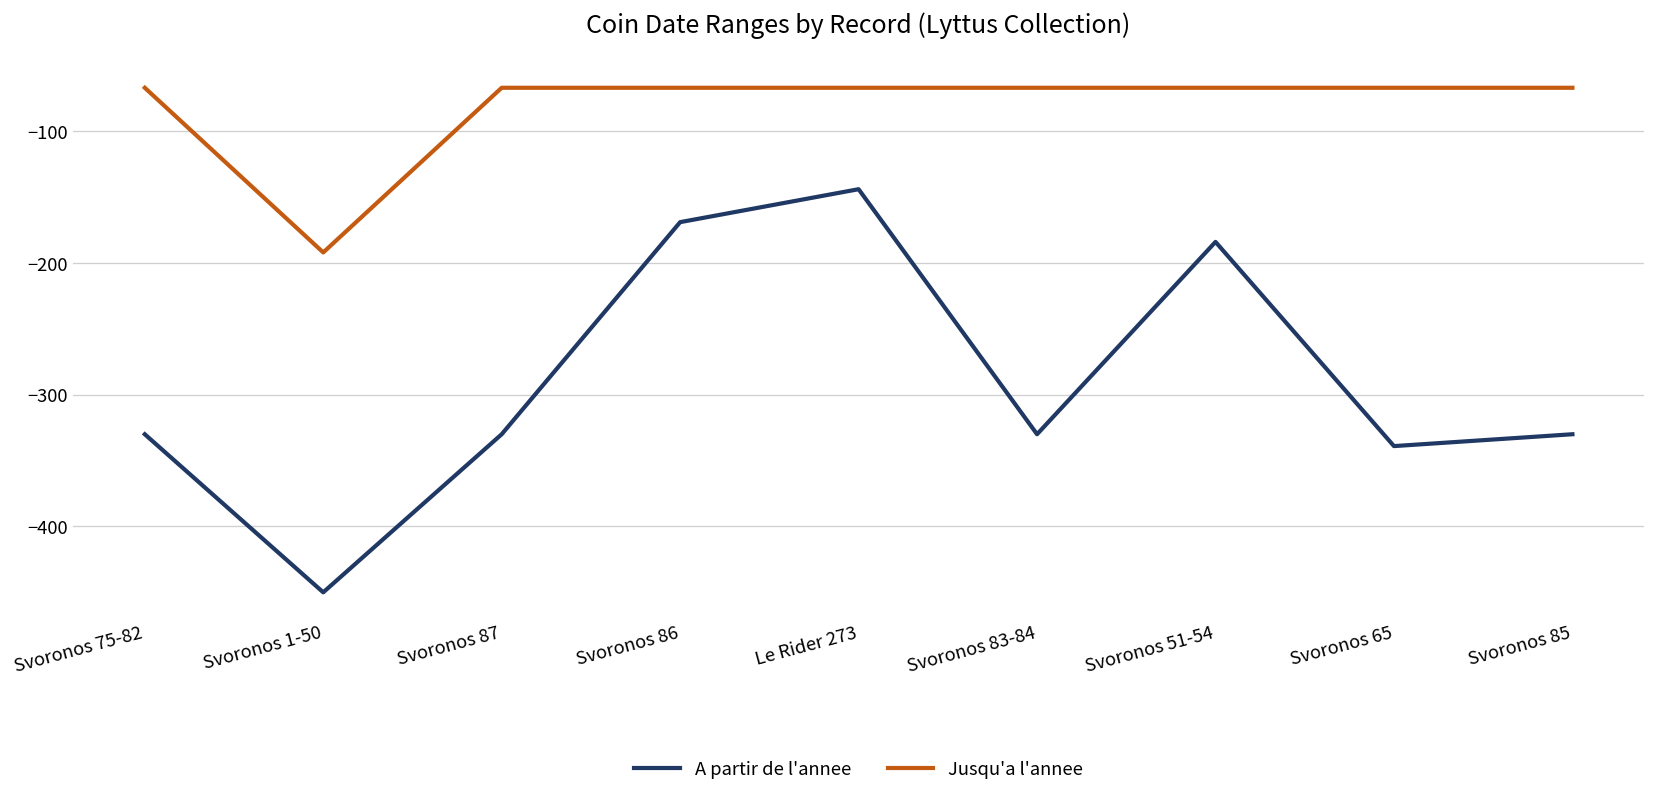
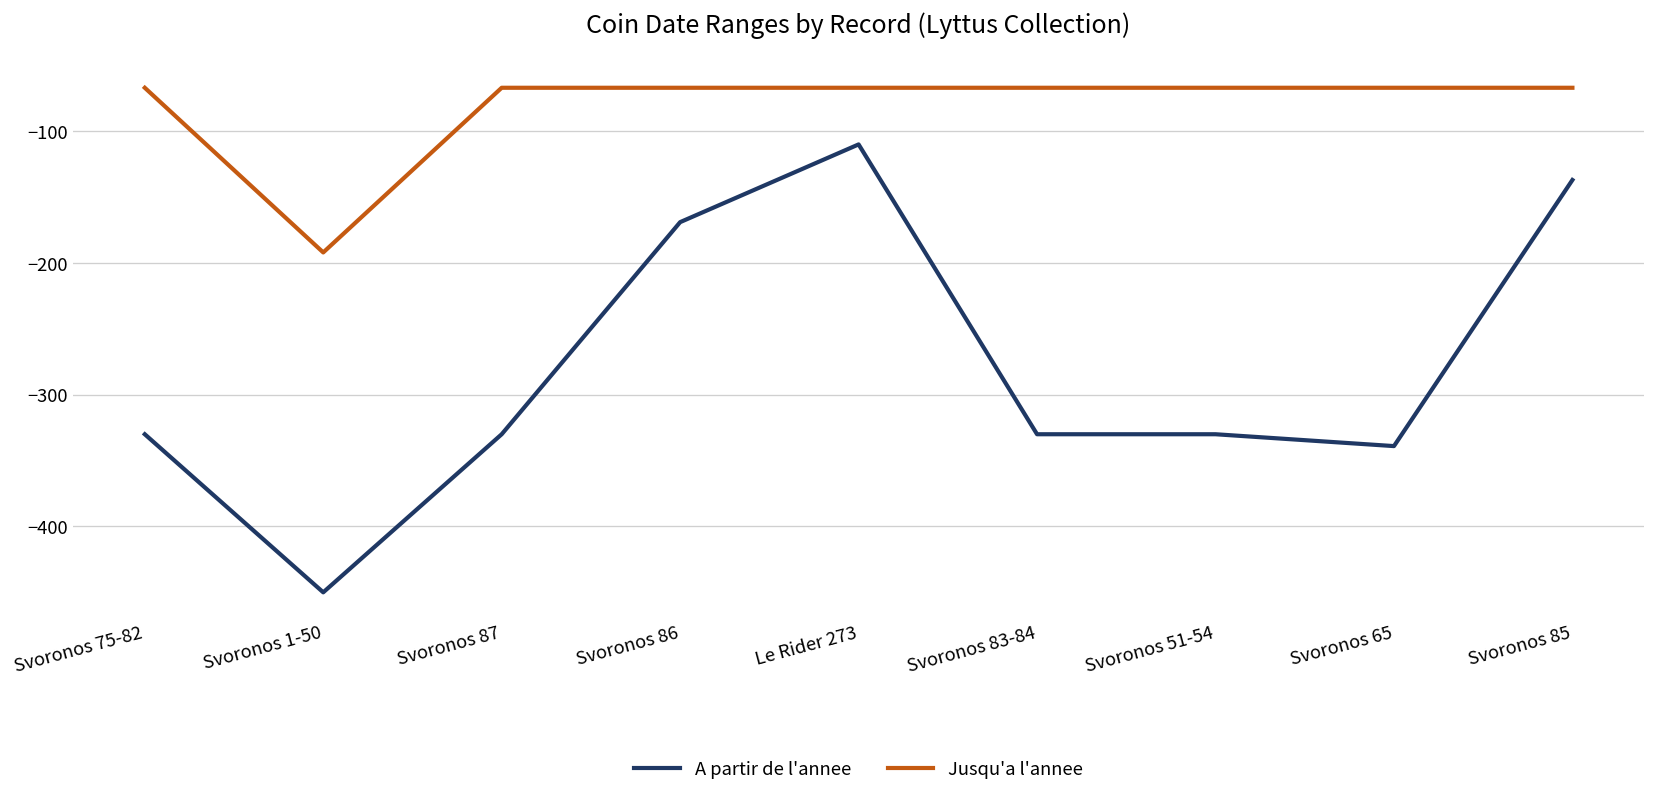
A partir de l'annee, Le Rider 273: -144 -> -110
A partir de l'annee, Svoronos 51-54: -184 -> -330
A partir de l'annee, Svoronos 85: -330 -> -137
